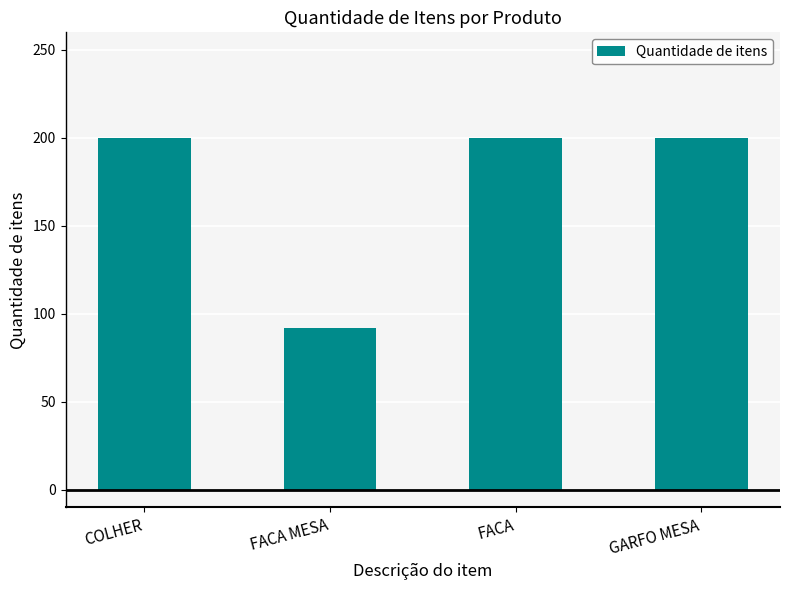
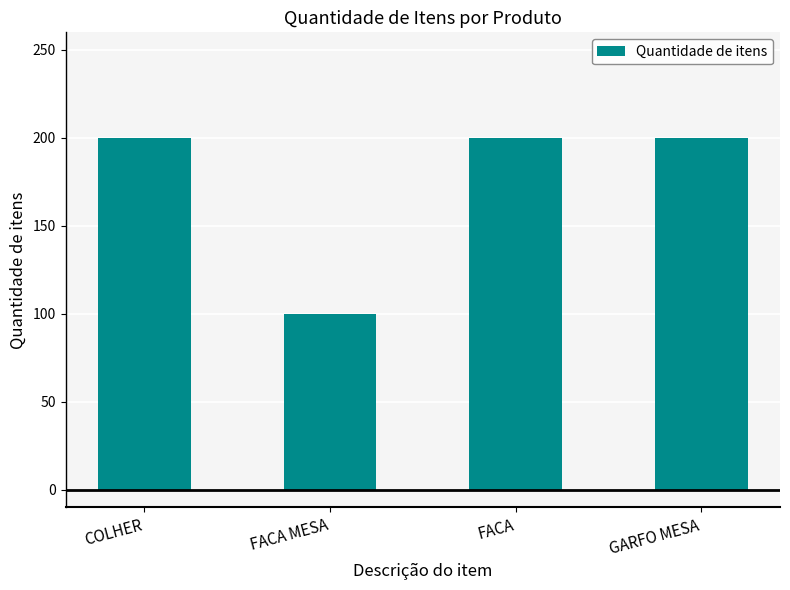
FACA MESA: 92 -> 100
